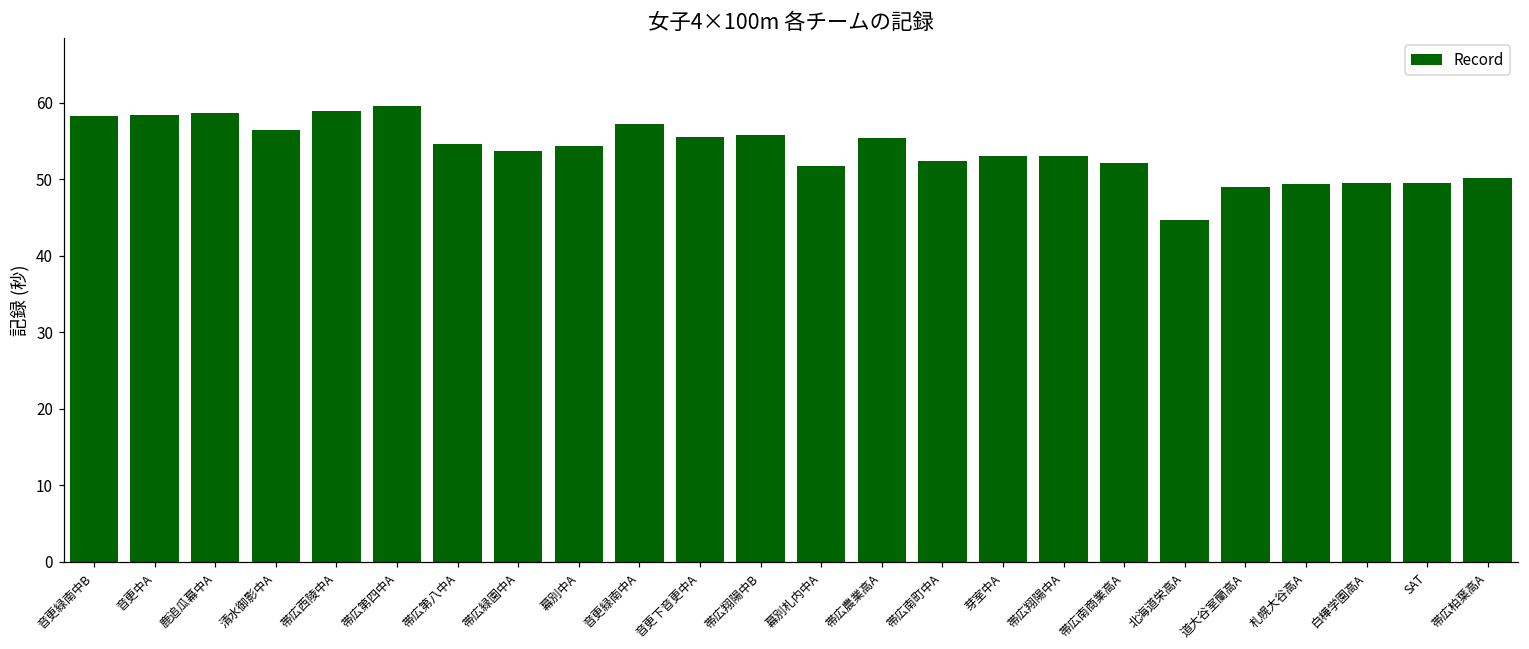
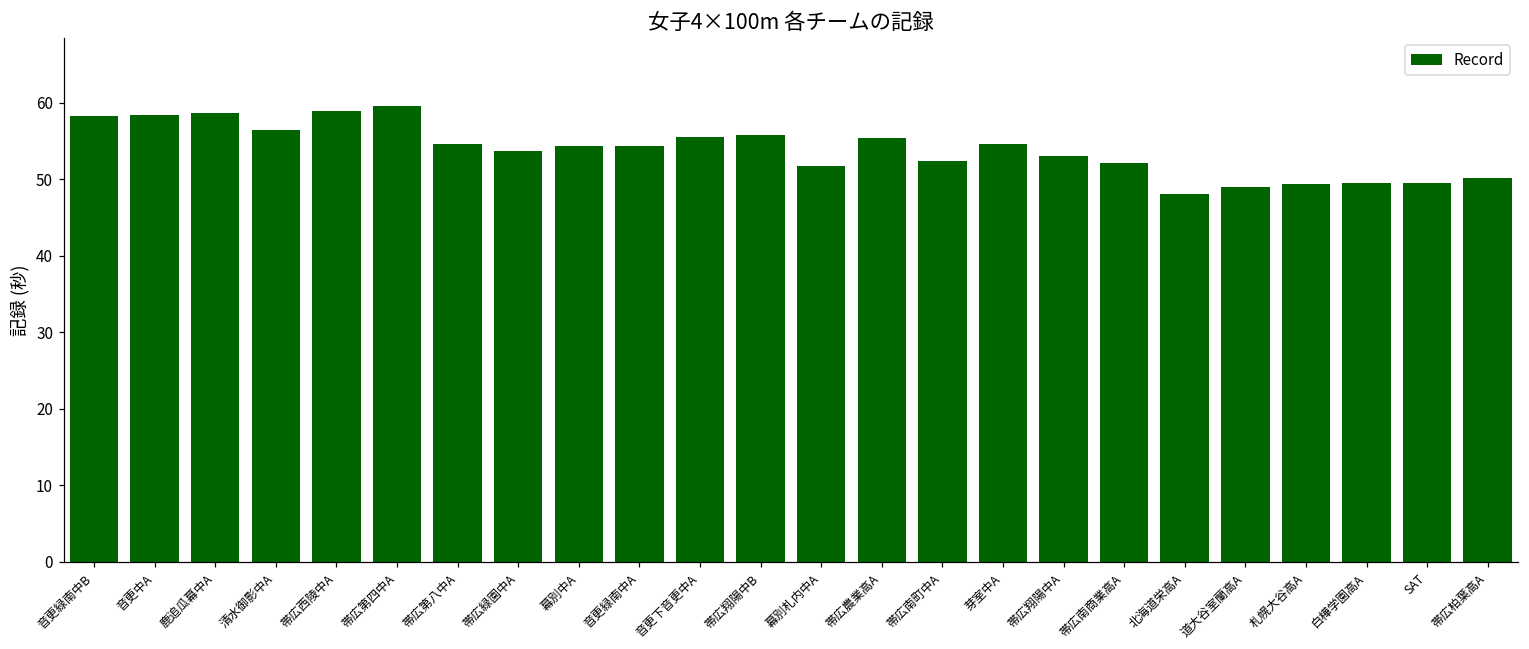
音更緑南中A: 57 -> 54
芽室中A: 53 -> 55
北海道栄高A: 45 -> 48
